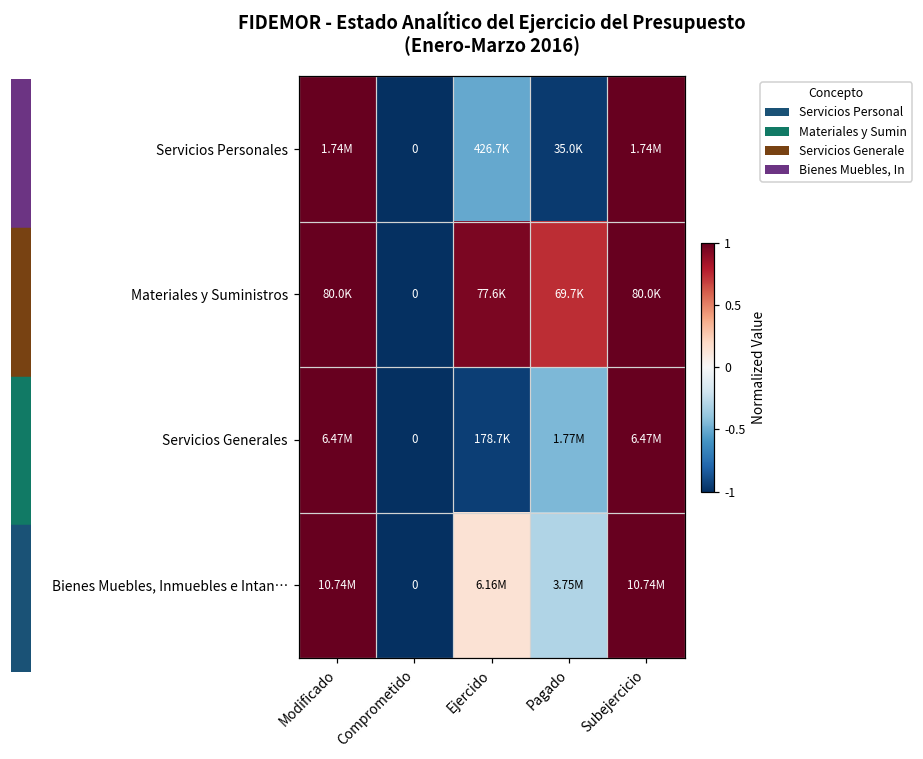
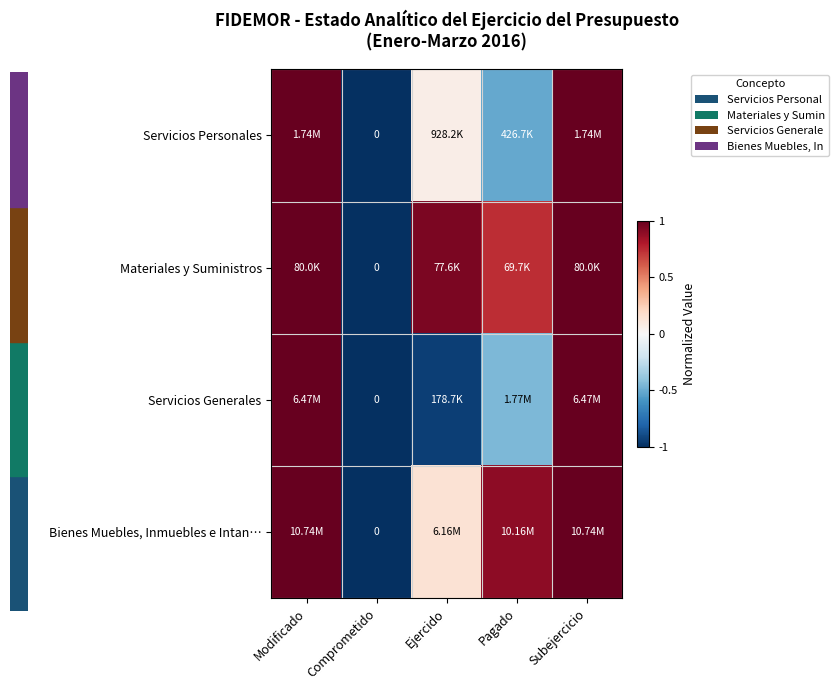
Servicios Personales, Ejercido: 426.7K -> 928.2K
Servicios Personales, Pagado: 35.0K -> 426.7K
Bienes Muebles, Inmuebles e Intan…, Pagado: 3.75M -> 10.16M
